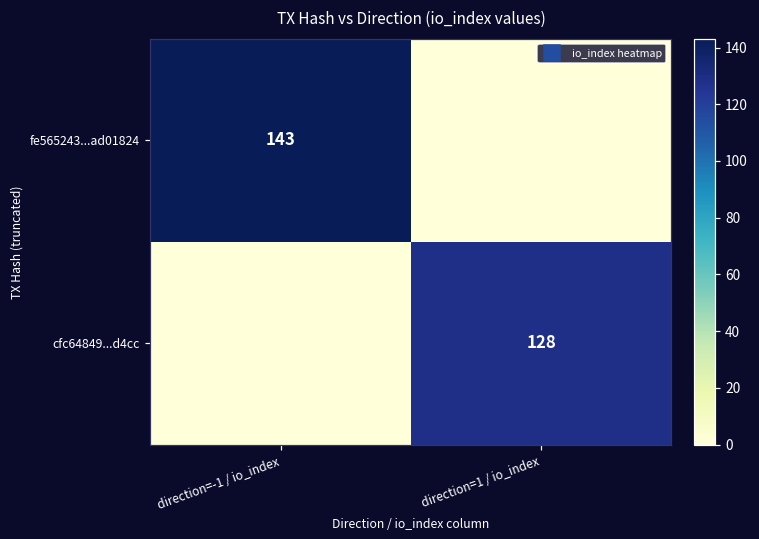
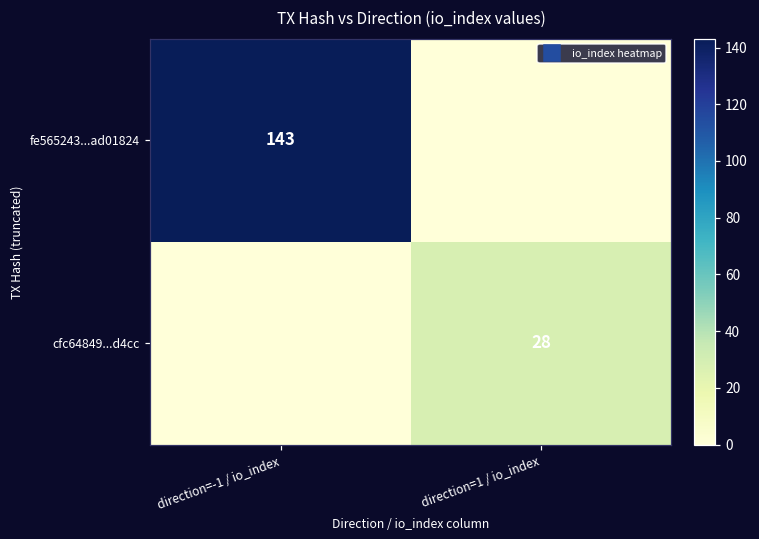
cfc64849...d4cc, direction=1 / io_index: 128 -> 28
